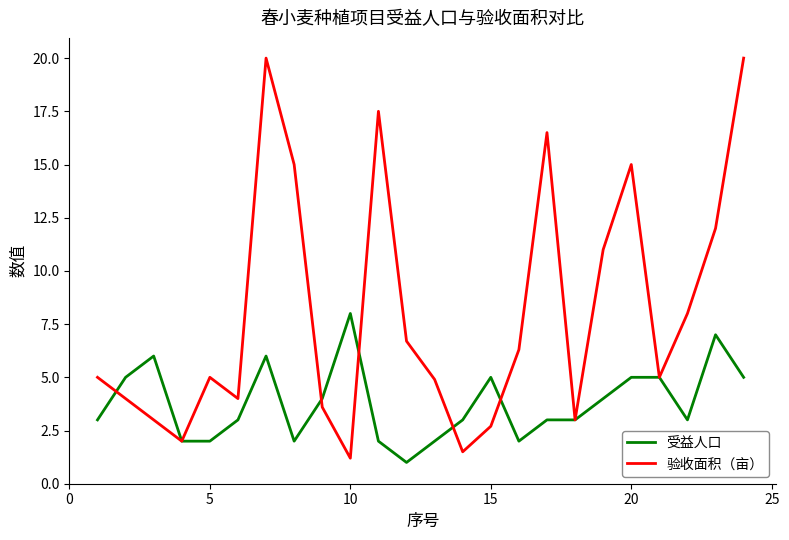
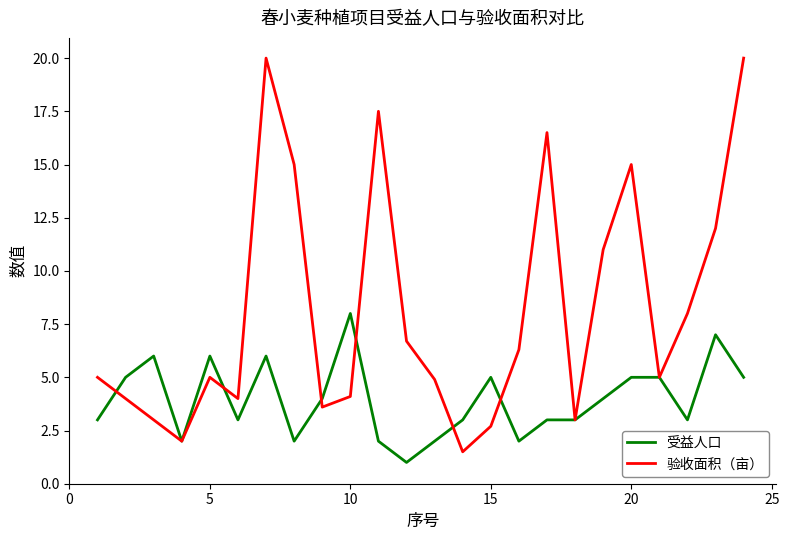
受益人口, 5: 2 -> 6
验收面积（亩）, 10: 1.2 -> 4.1
